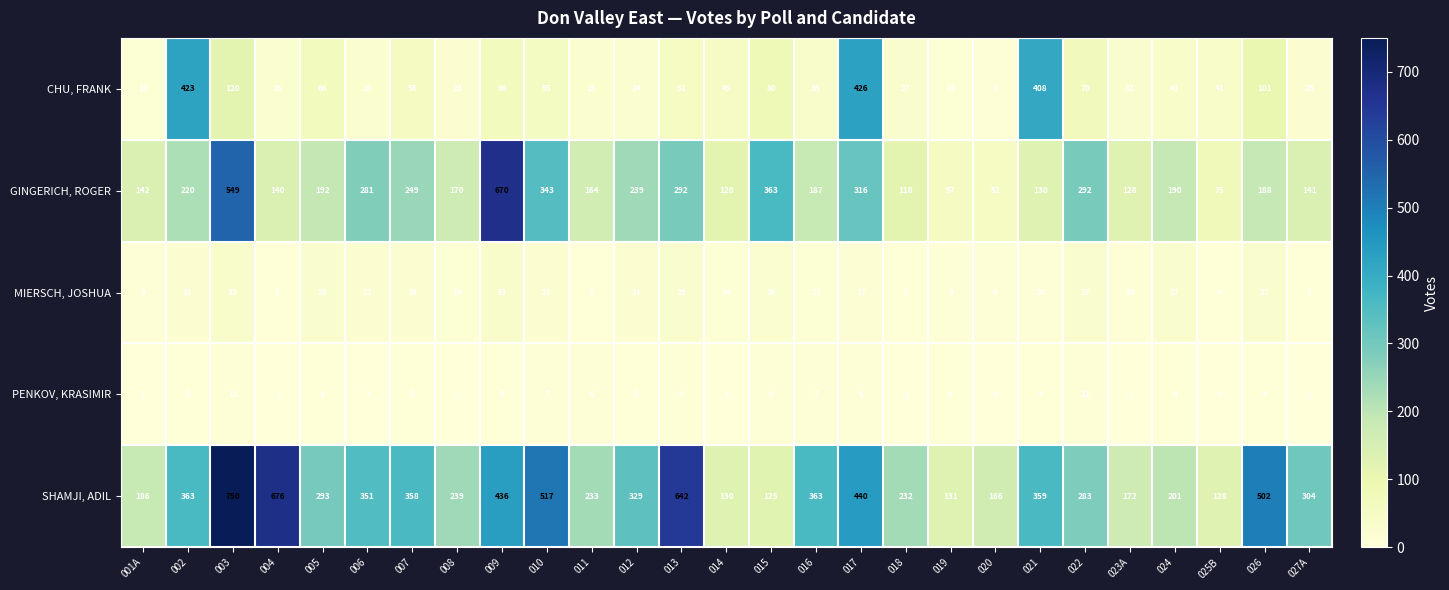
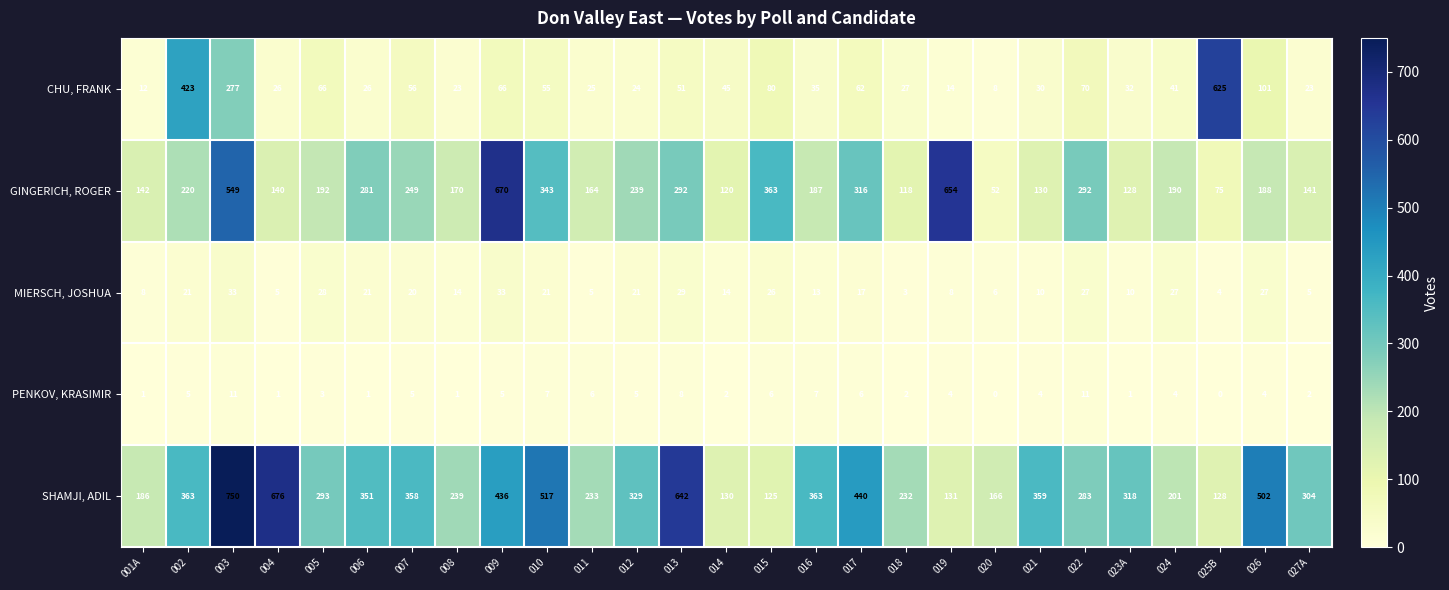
CHU, FRANK, 003: 120 -> 277
CHU, FRANK, 017: 426 -> 62
CHU, FRANK, 021: 408 -> 30
CHU, FRANK, 025B: 41 -> 625
GINGERICH, ROGER, 019: 57 -> 654
SHAMJI, ADIL, 023A: 172 -> 318
